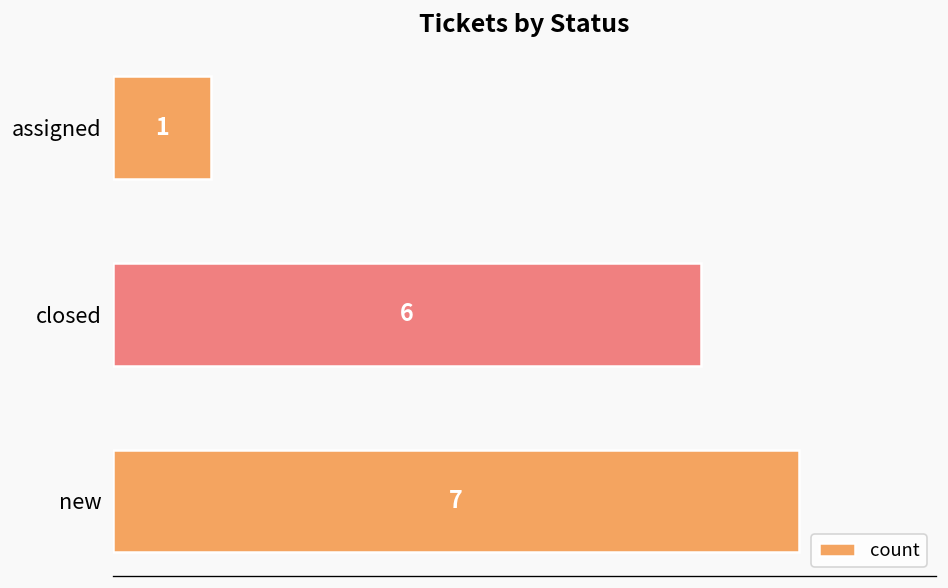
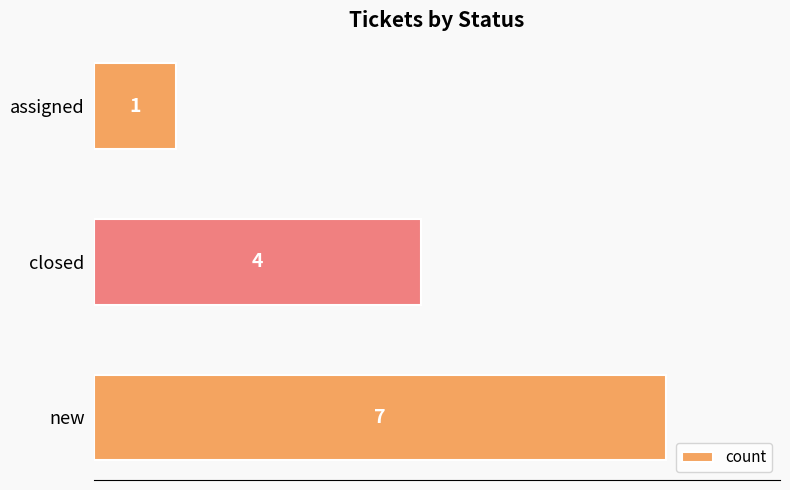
closed: 6 -> 4
